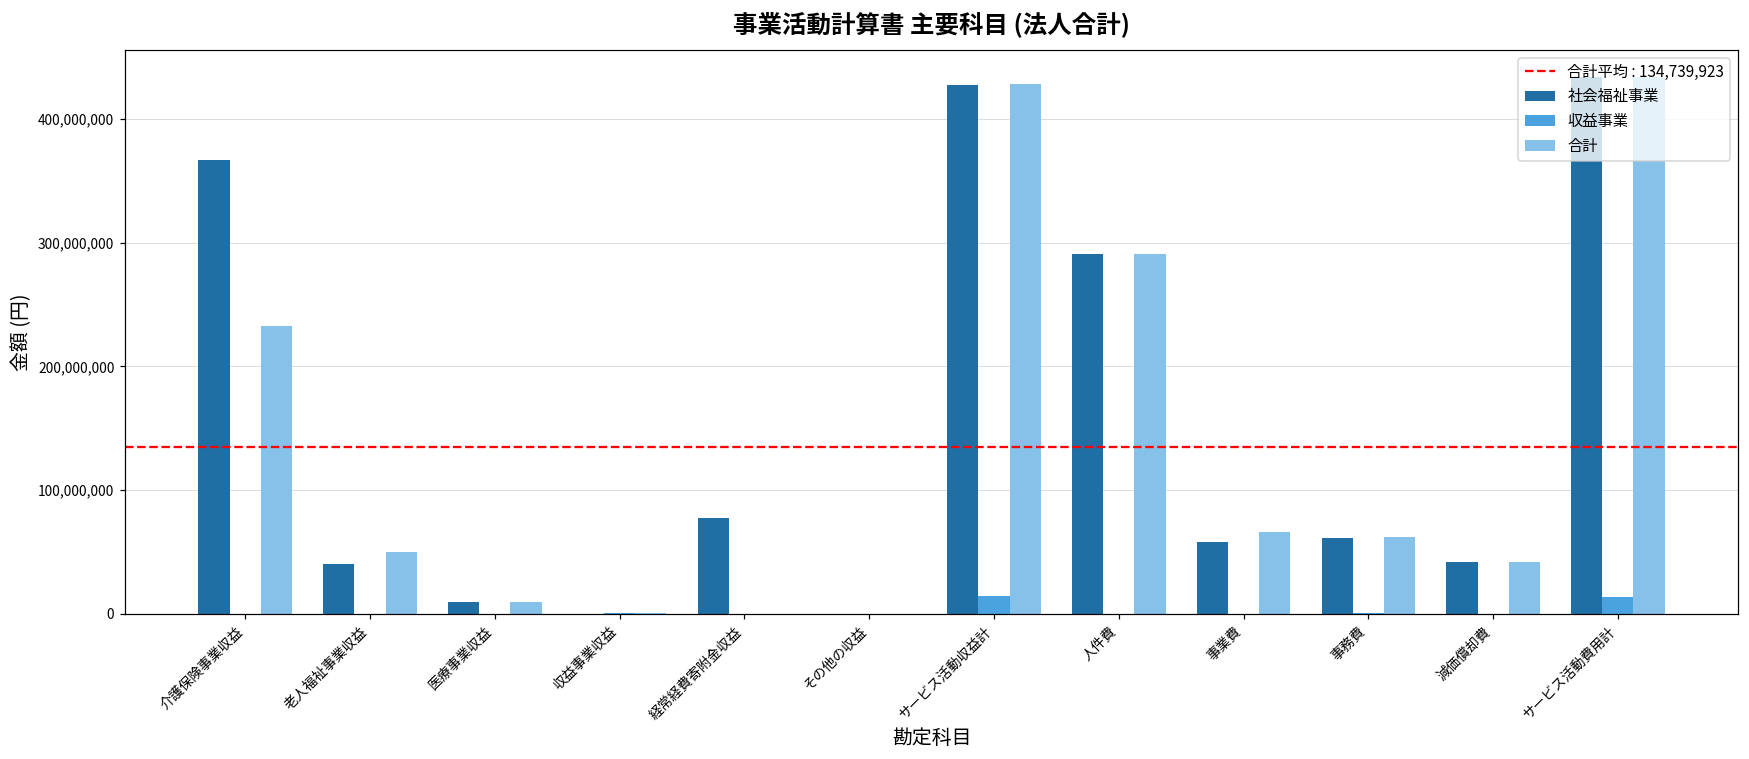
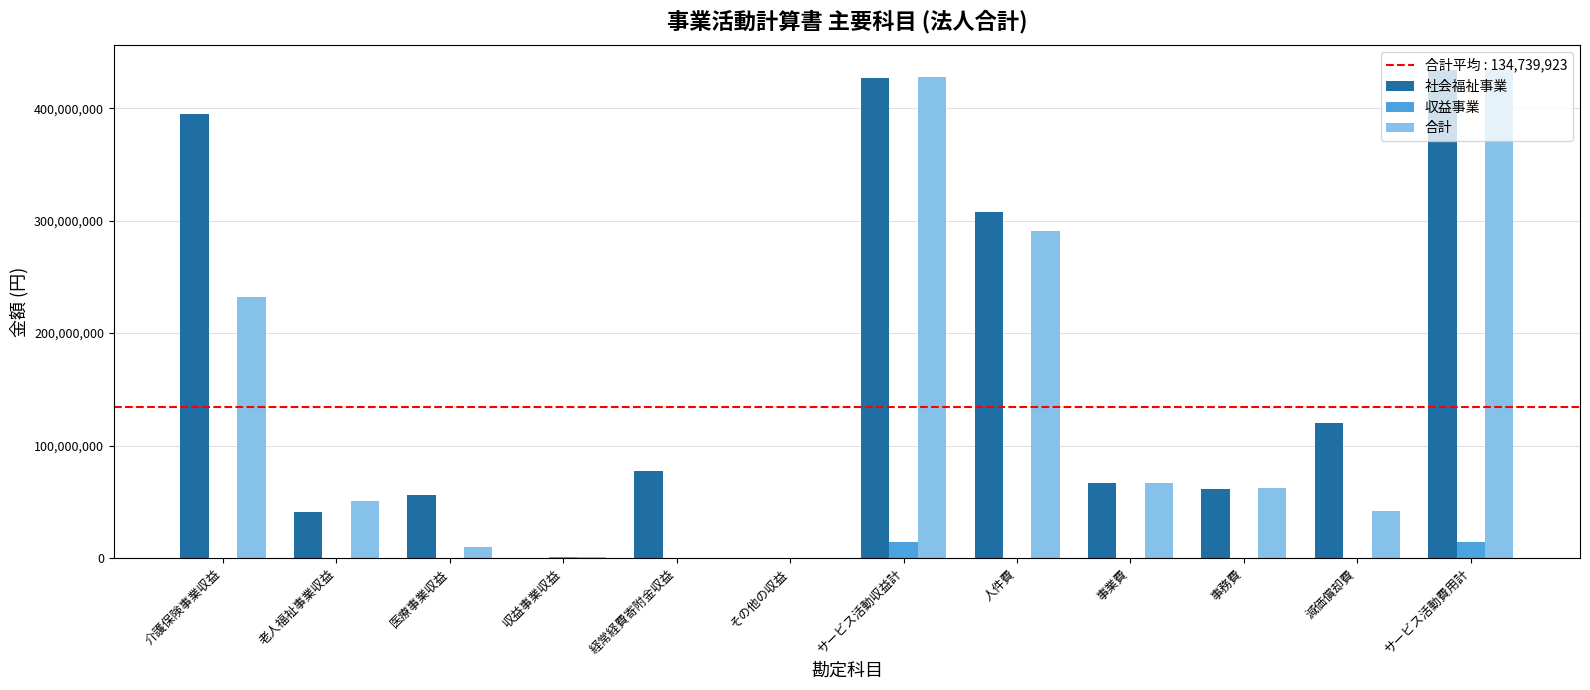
社会福祉事業, 介護保険事業収益: 367,000,000 -> 394,000,000
社会福祉事業, 医療事業収益: 10,000,000 -> 56,000,000
社会福祉事業, 人件費: 291,000,000 -> 308,000,000
社会福祉事業, 事業費: 58,000,000 -> 66,000,000
社会福祉事業, 減価償却費: 42,000,000 -> 120,000,000
